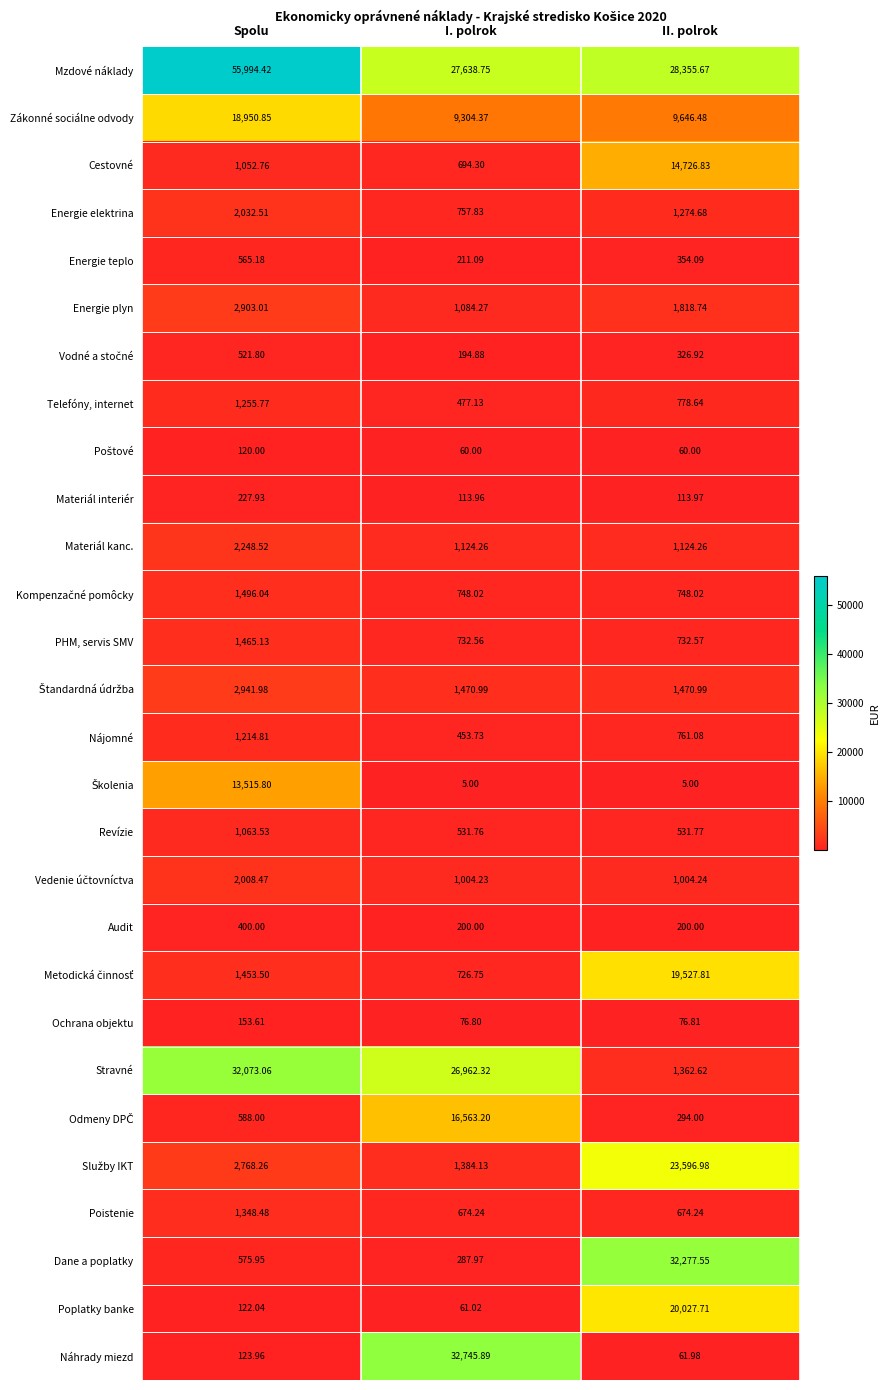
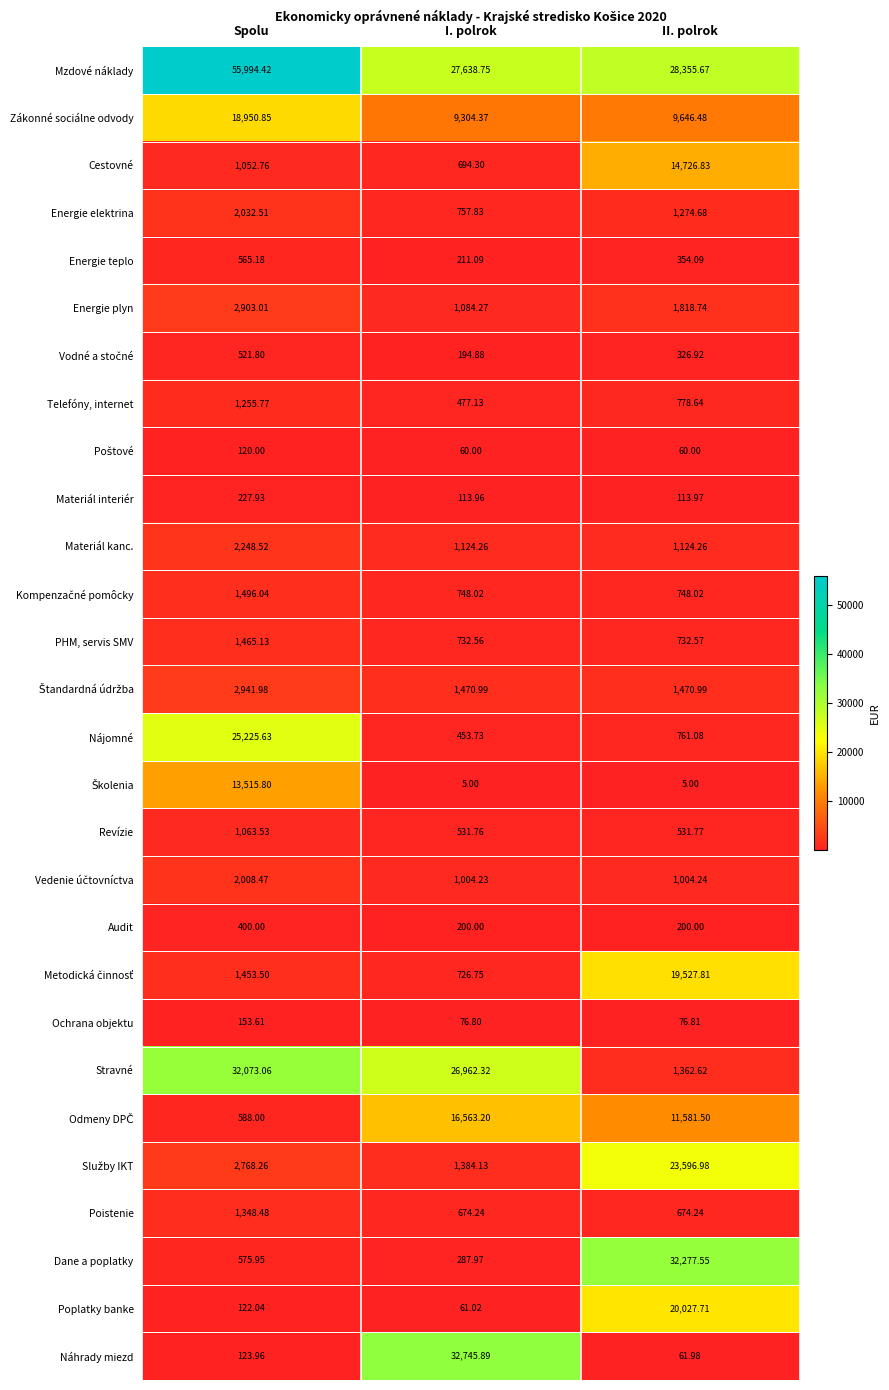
Nájomné, Spolu: 1,214.81 -> 25,225.63
Odmeny DPČ, II. polrok: 294.00 -> 11,581.50
